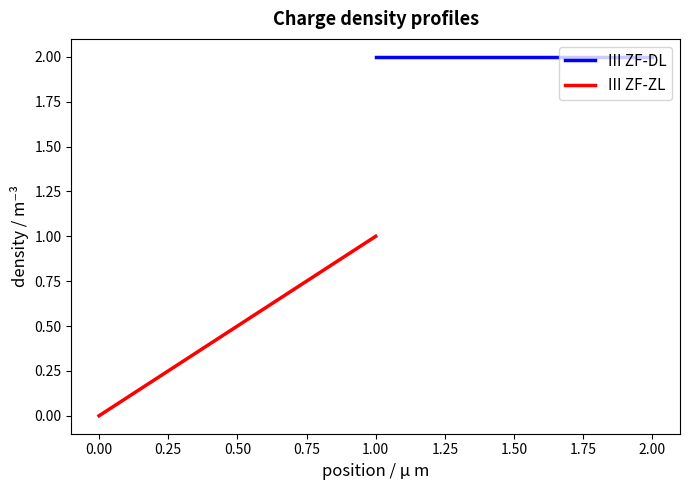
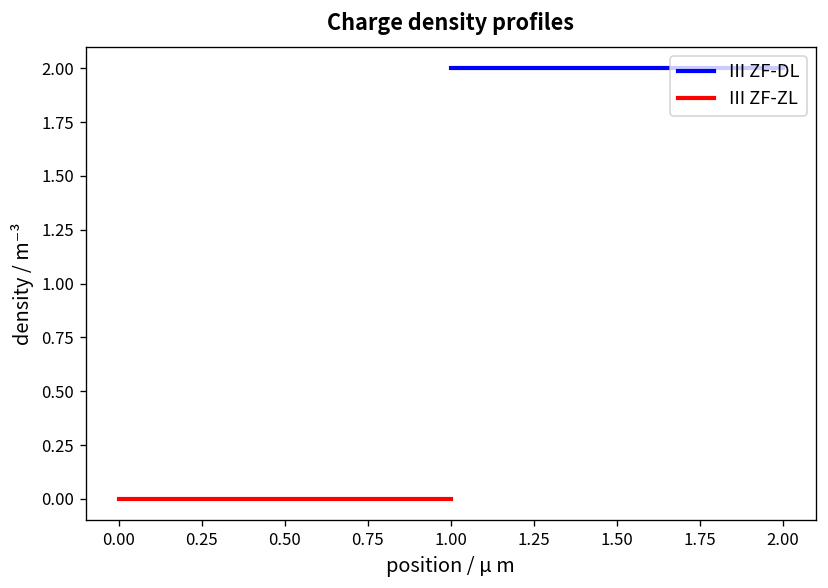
III ZF-ZL, 1.00: 1 -> 0
